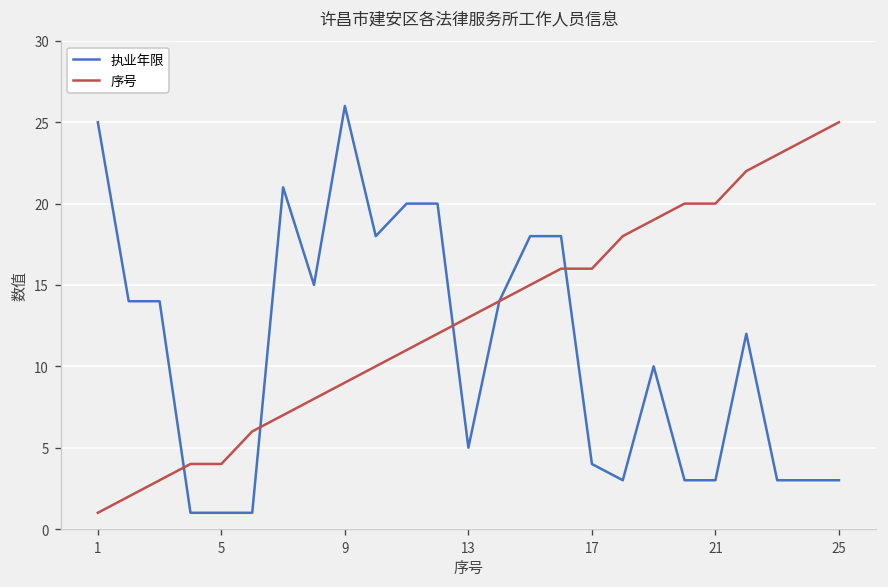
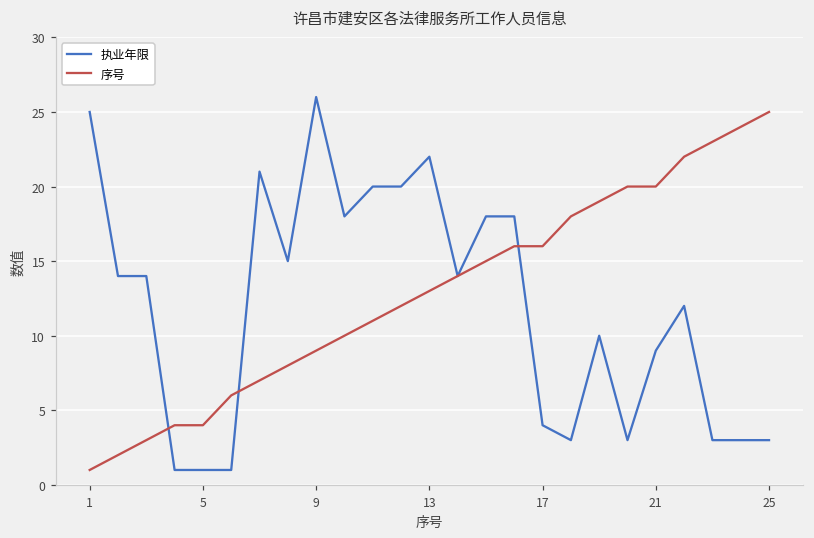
执业年限, 13: 5 -> 22
执业年限, 21: 3 -> 9
